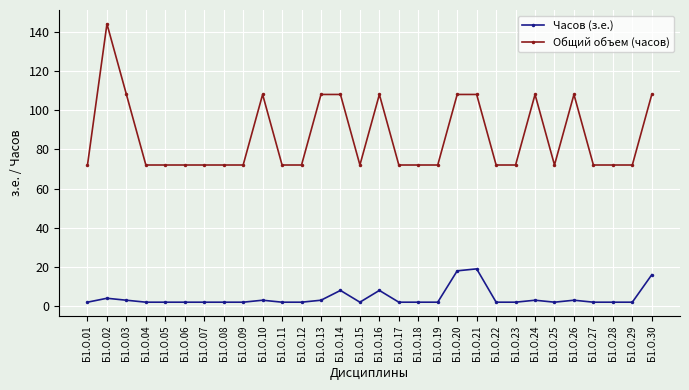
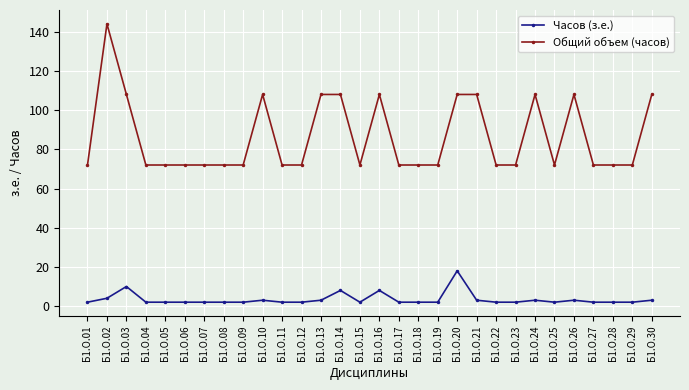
Часов (з.е.), Б1.О.03: 3 -> 10
Часов (з.е.), Б1.О.21: 19 -> 3
Часов (з.е.), Б1.О.30: 16 -> 3
